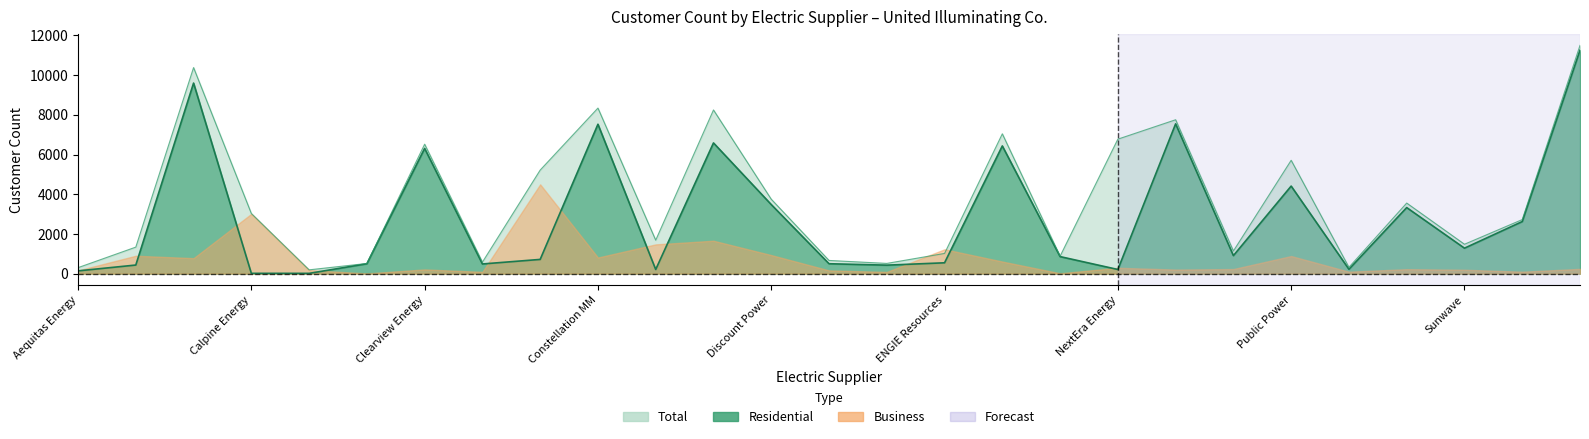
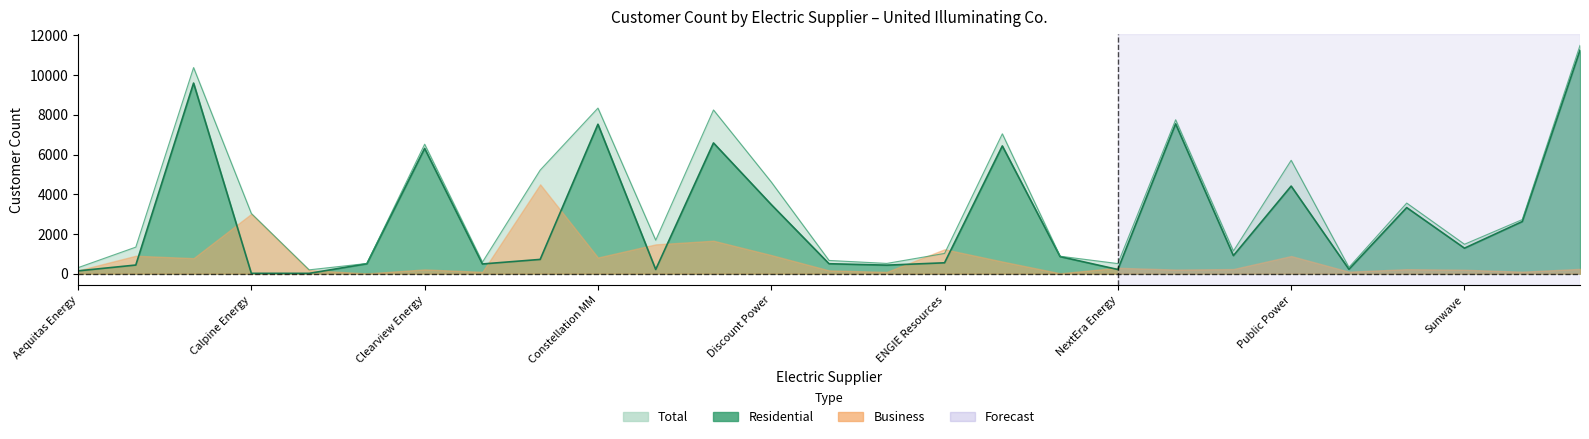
Total, Discount Power: 3800 -> 4600
Total, NextEra Energy: 6800 -> 500
